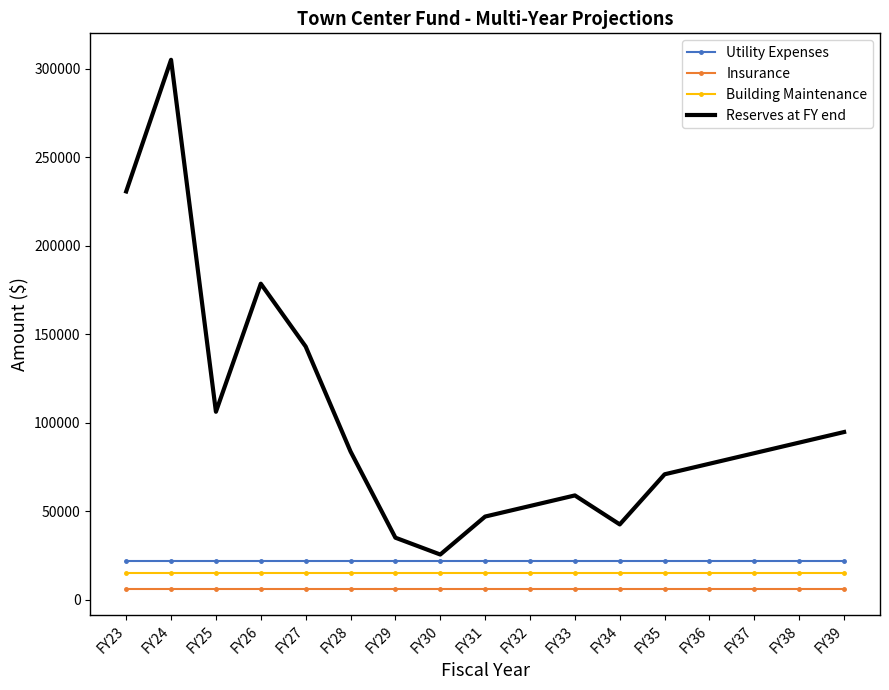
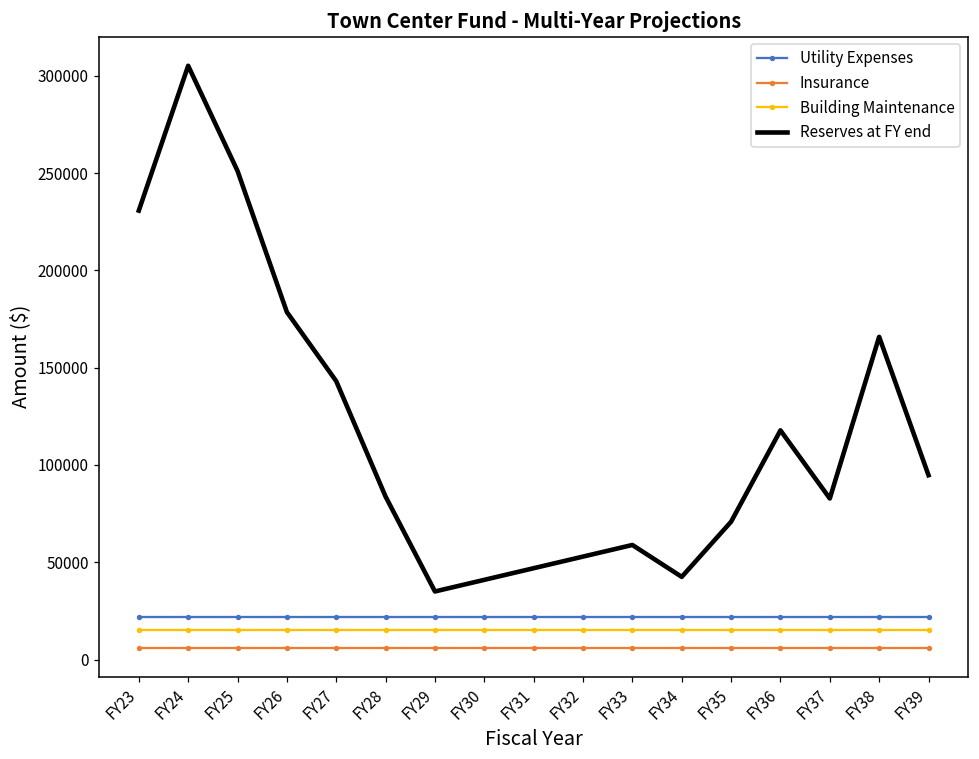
Reserves at FY end, FY25: 106000 -> 251000
Reserves at FY end, FY30: 25000 -> 41000
Reserves at FY end, FY36: 77000 -> 118000
Reserves at FY end, FY38: 89000 -> 166000
